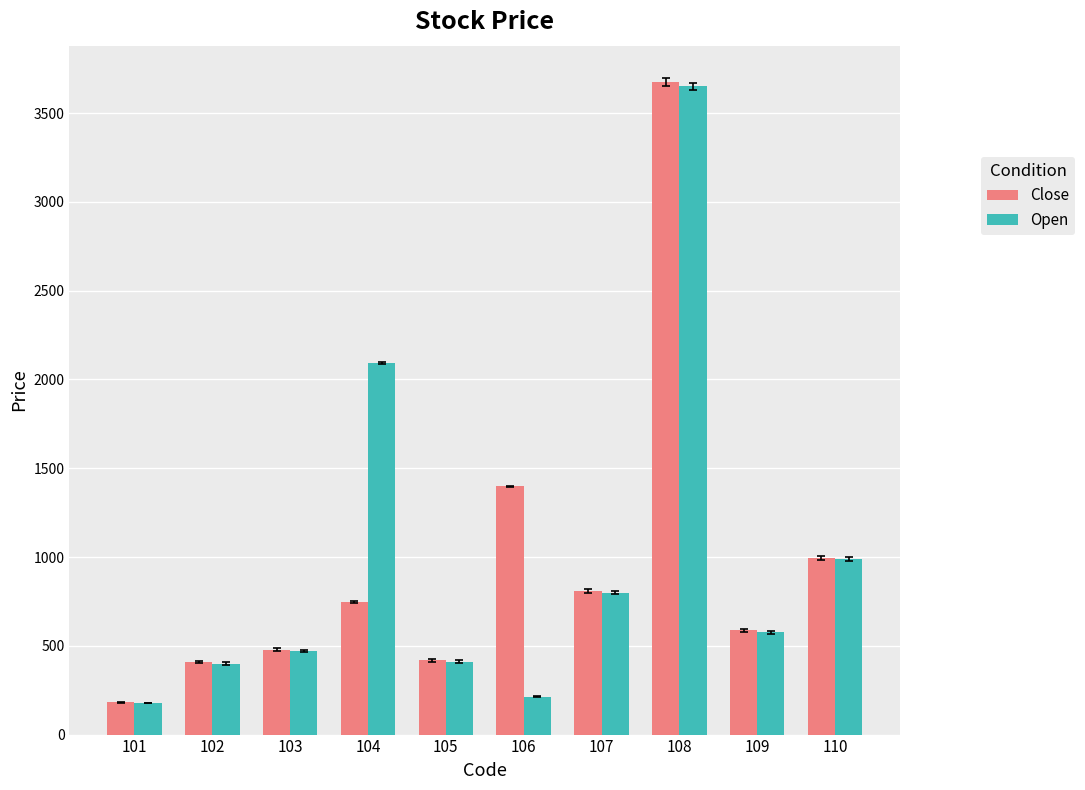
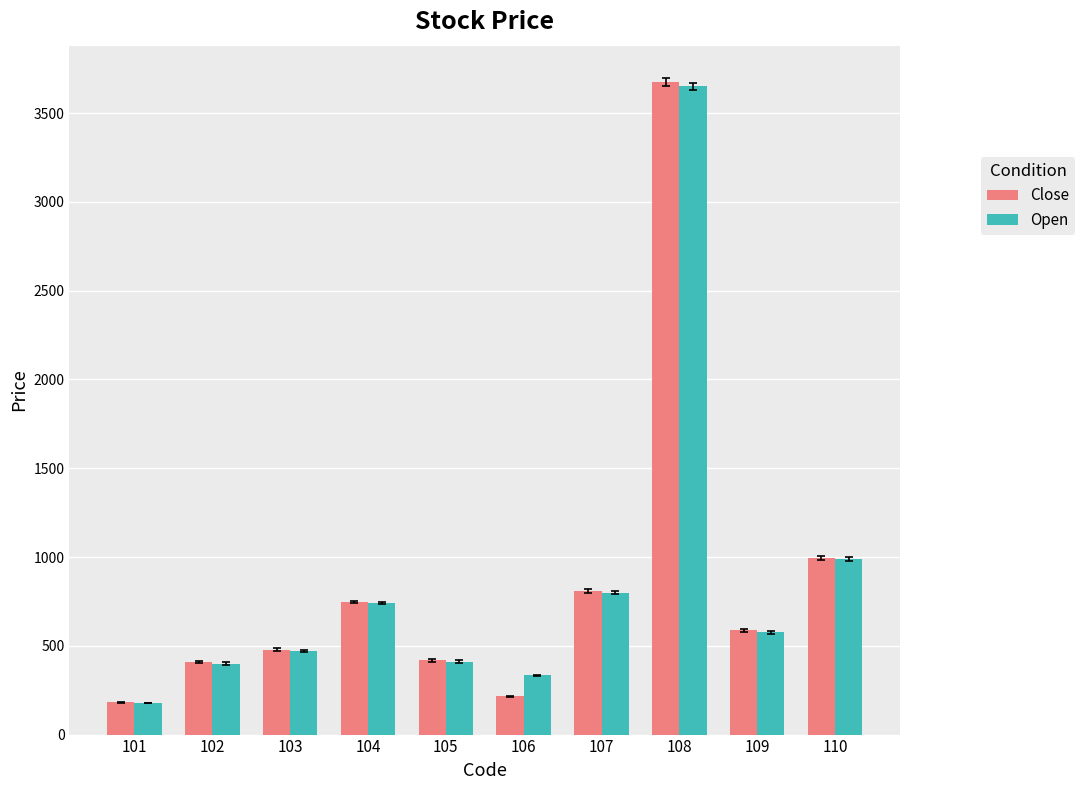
Open, 104: 2090 -> 740
Close, 106: 1400 -> 220
Open, 106: 210 -> 330
